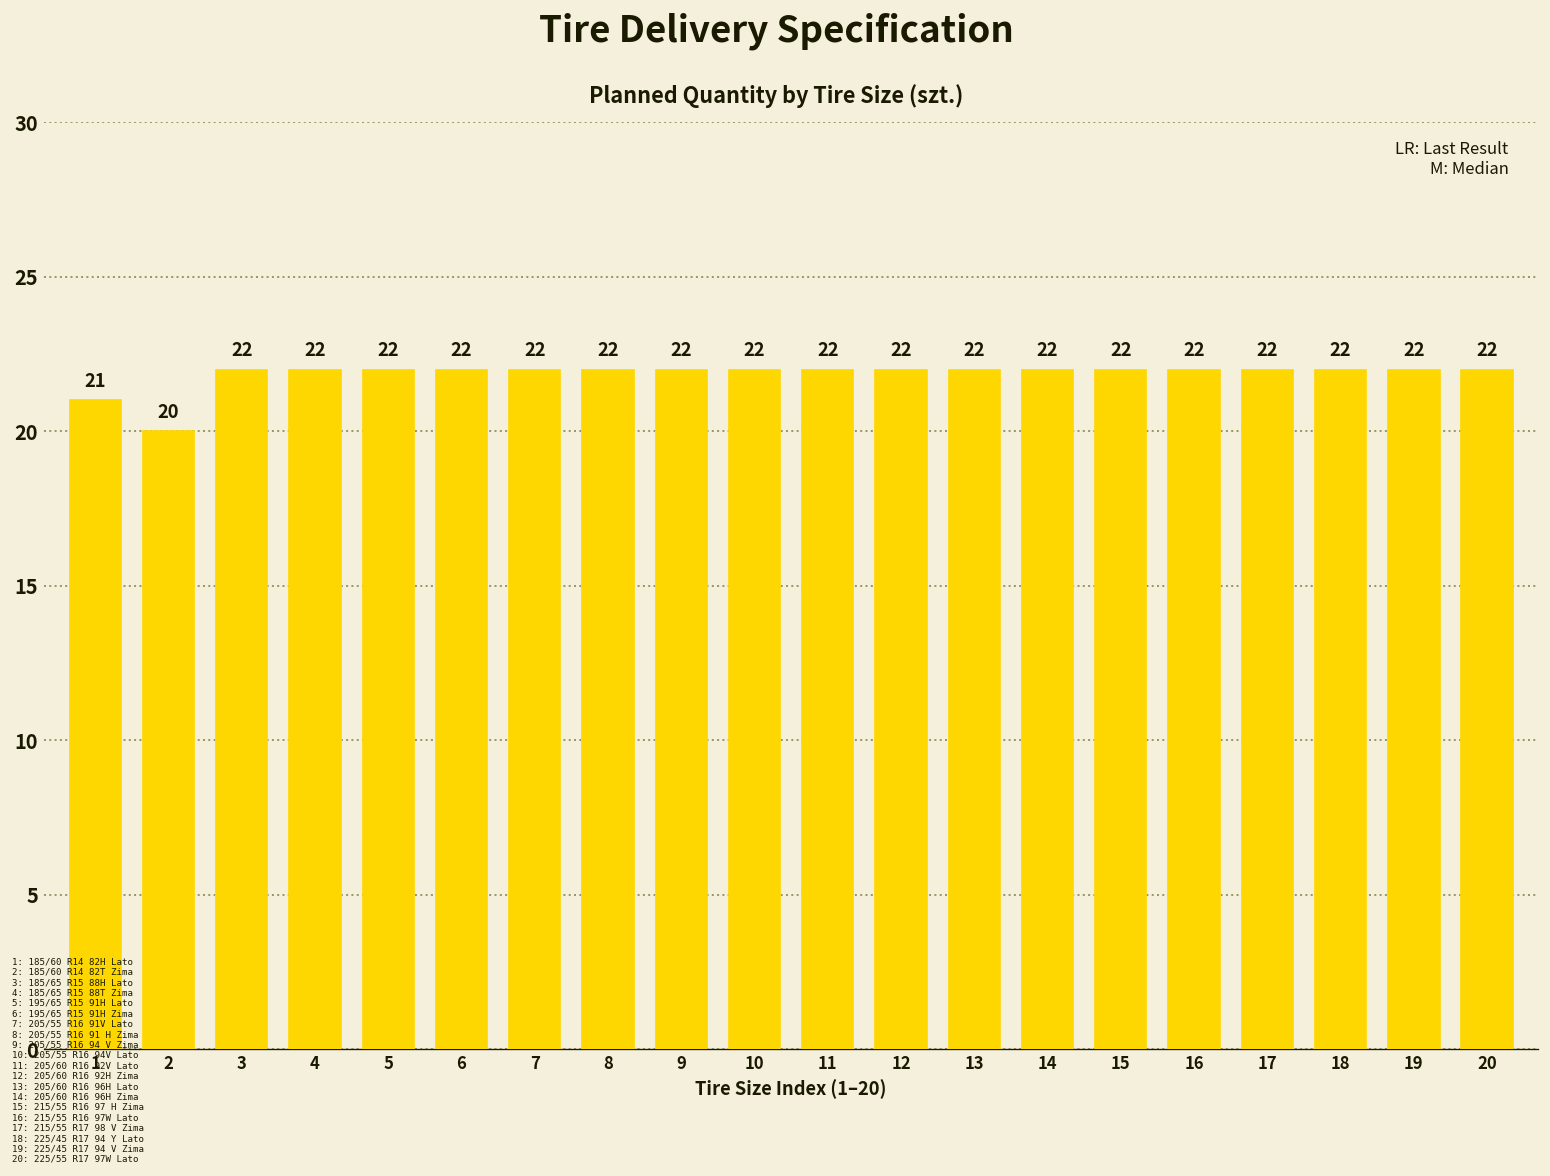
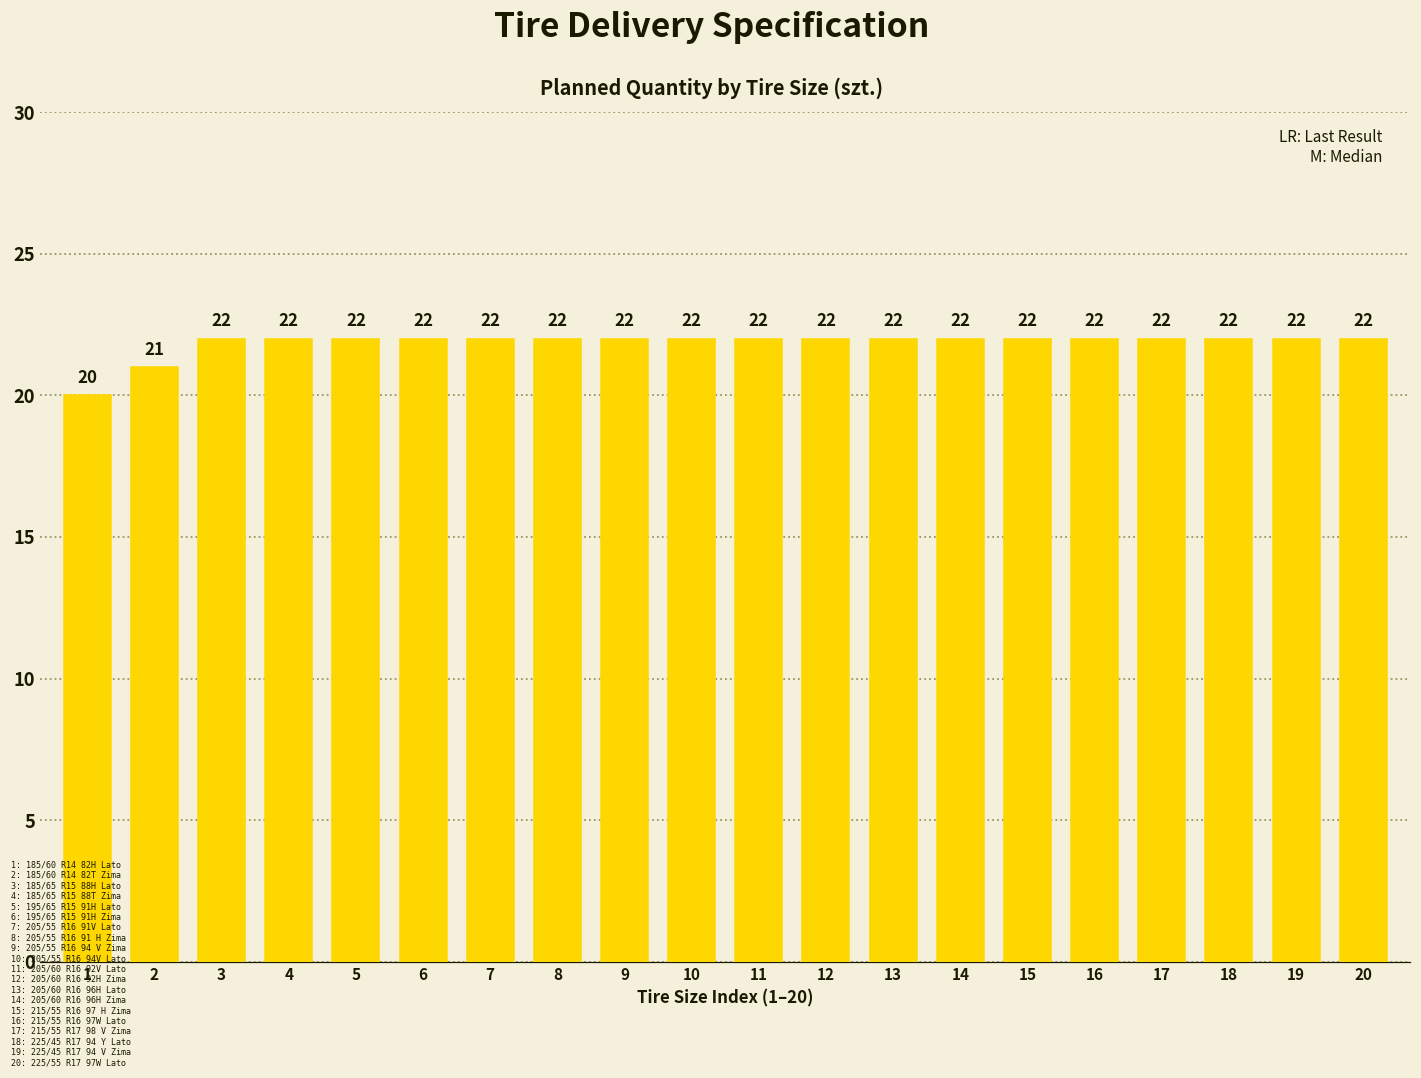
1: 21 -> 20
2: 20 -> 21
